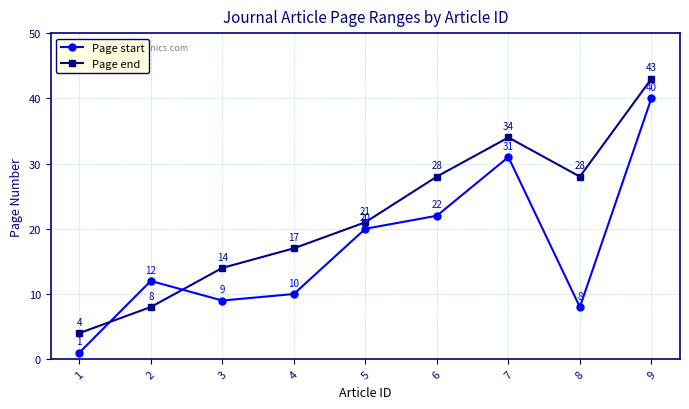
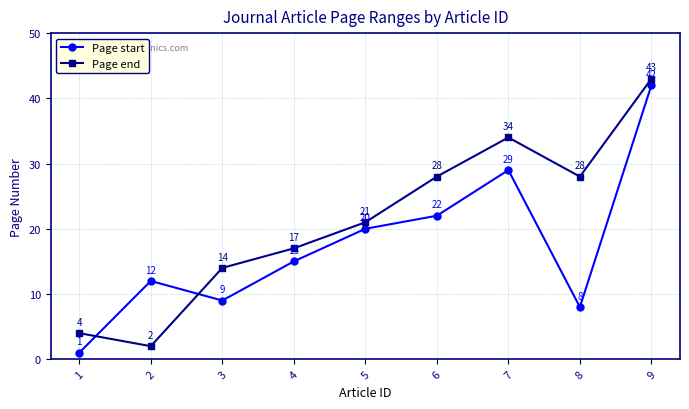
Page end, 2: 8 -> 2
Page start, 4: 10 -> 15
Page start, 7: 31 -> 29
Page start, 9: 40 -> 42
